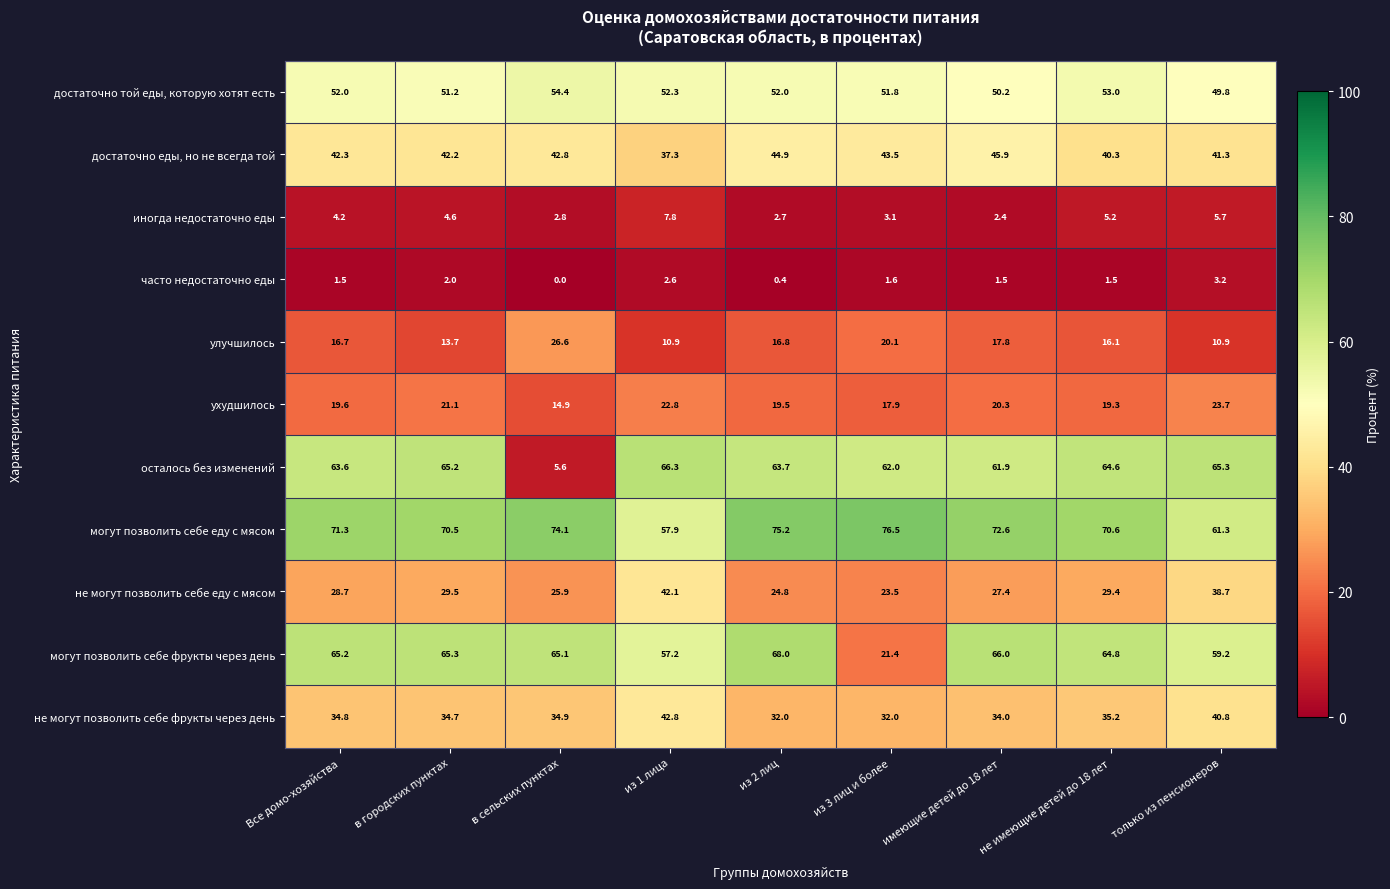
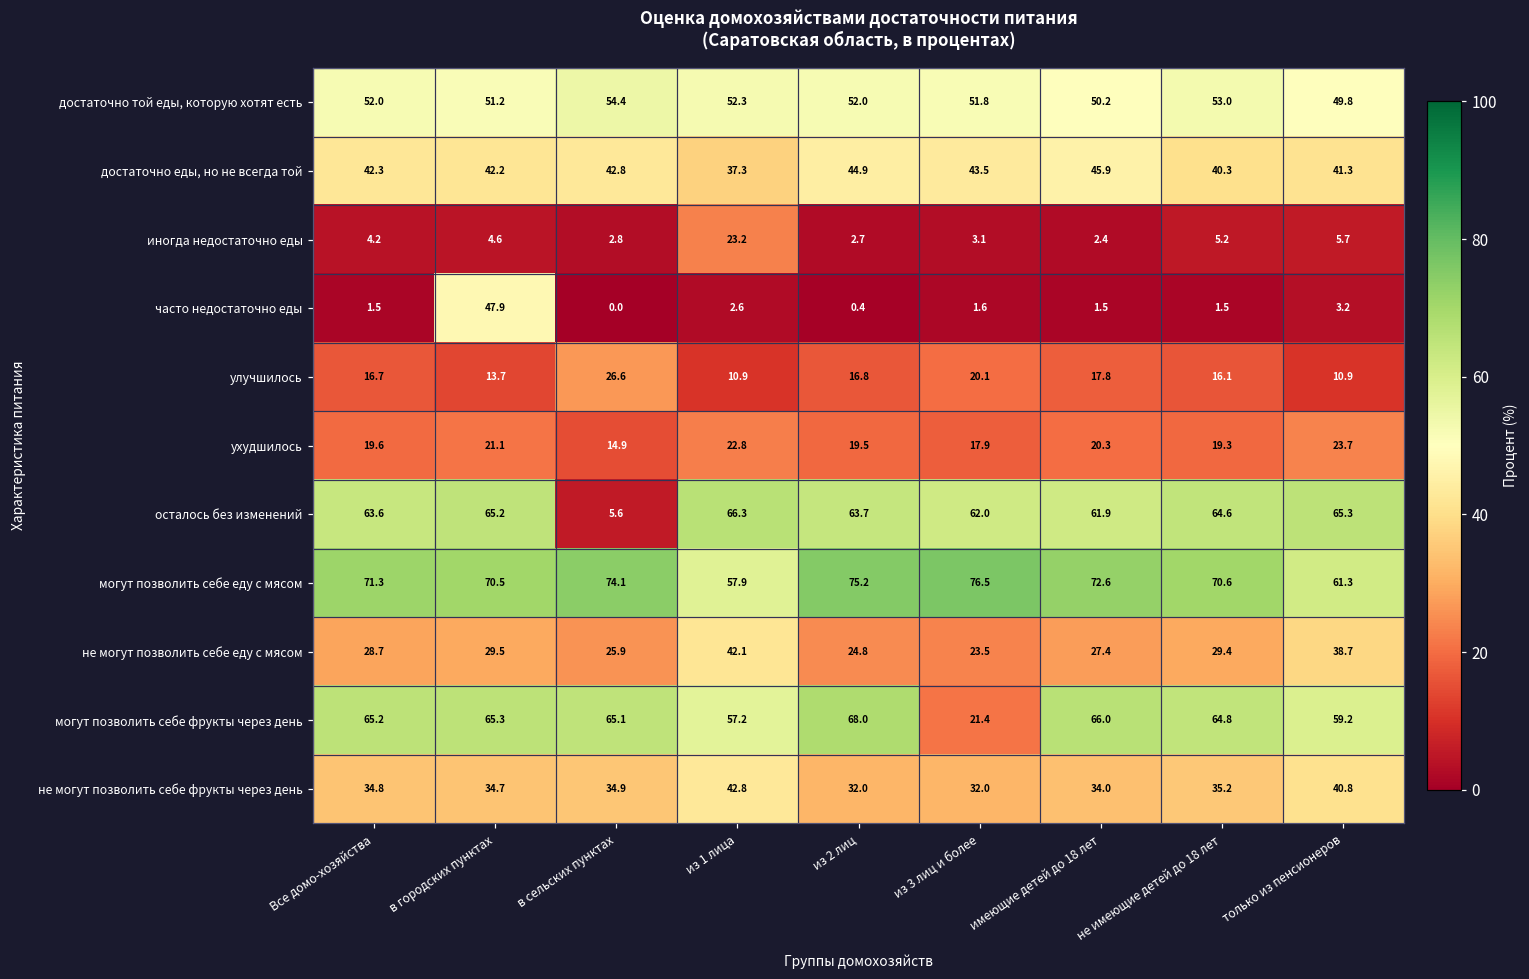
иногда недостаточно еды, из 1 лица: 7.8 -> 23.2
часто недостаточно еды, в городских пунктах: 2.0 -> 47.9
